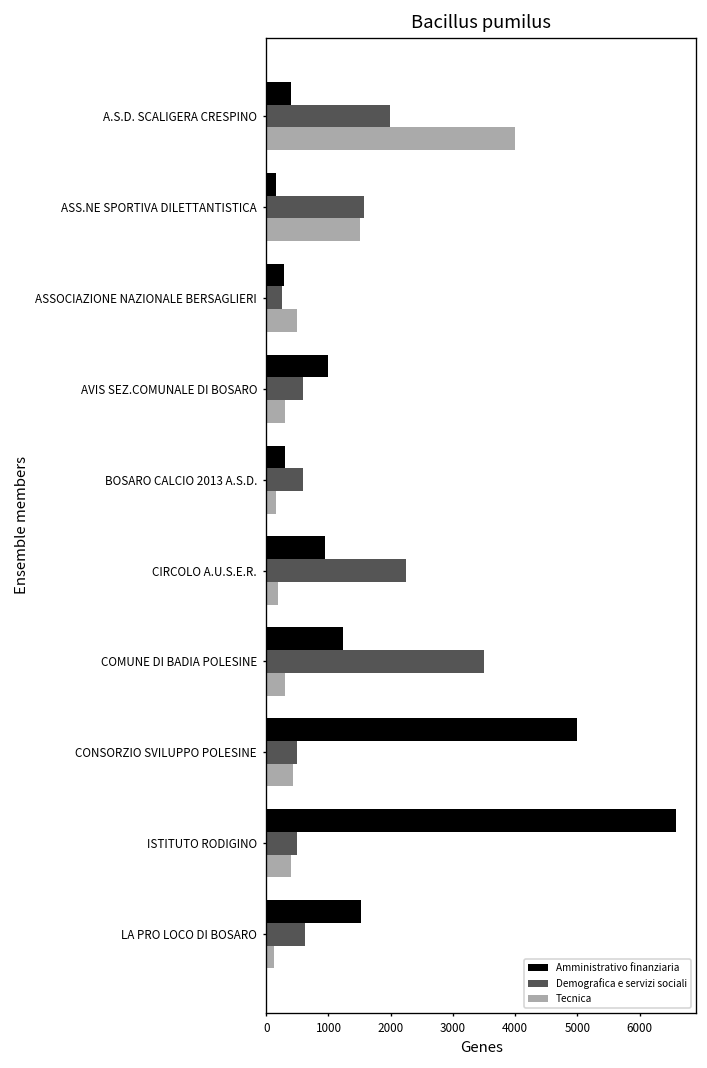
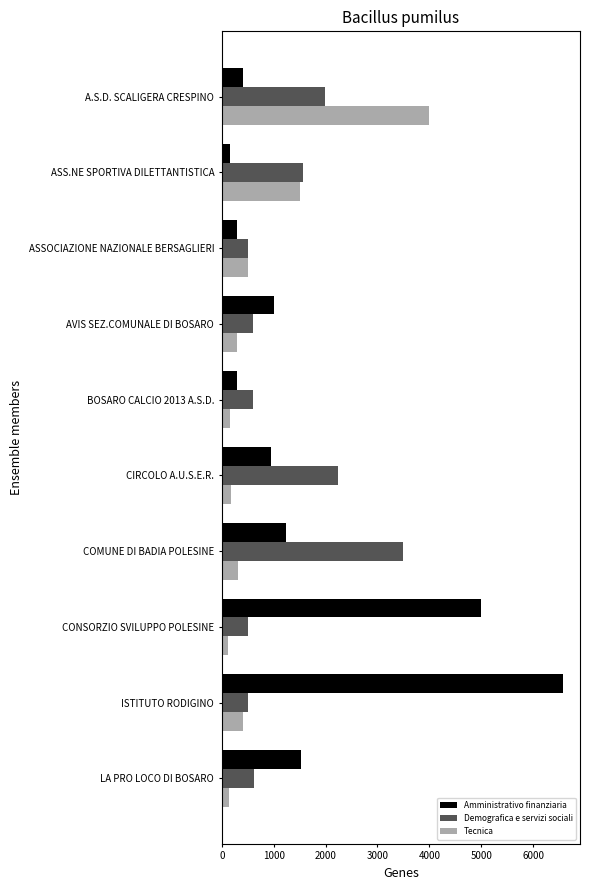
Demografica e servizi sociali, ASSOCIAZIONE NAZIONALE BERSAGLIERI: 200 -> 500
Tecnica, CONSORZIO SVILUPPO POLESINE: 400 -> 100
